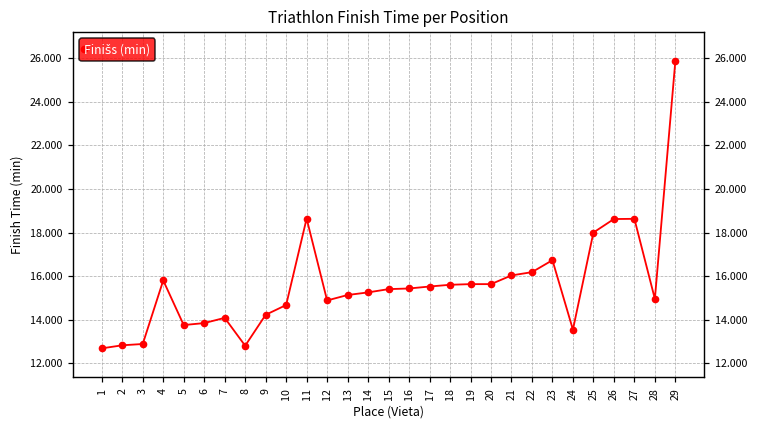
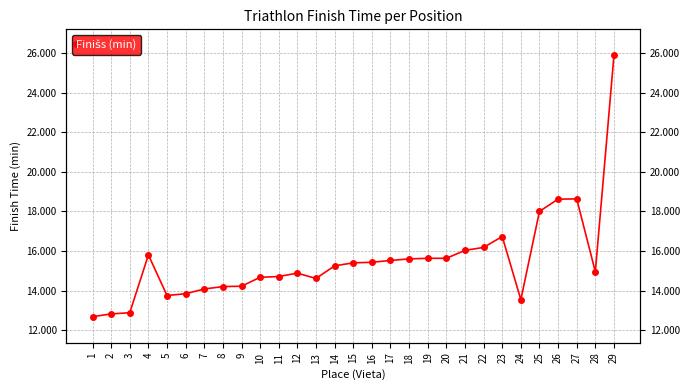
8: 12.8 -> 14.2
11: 18.6 -> 14.7
13: 15.1 -> 14.6
